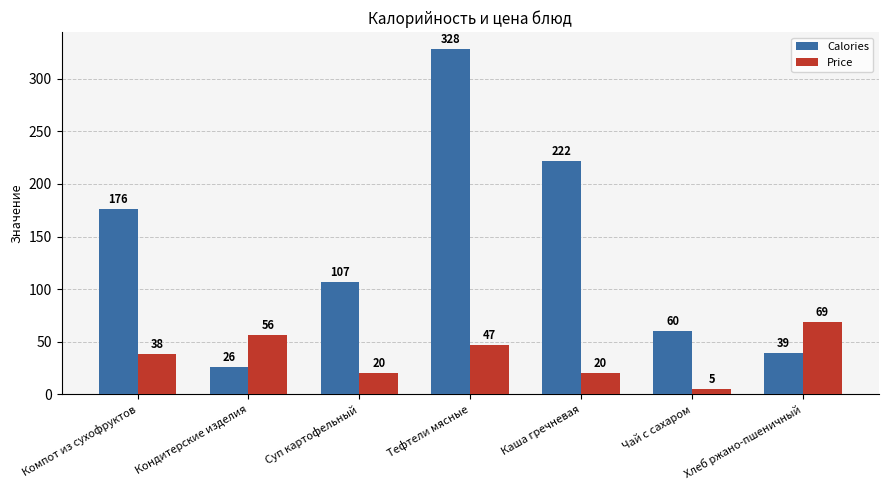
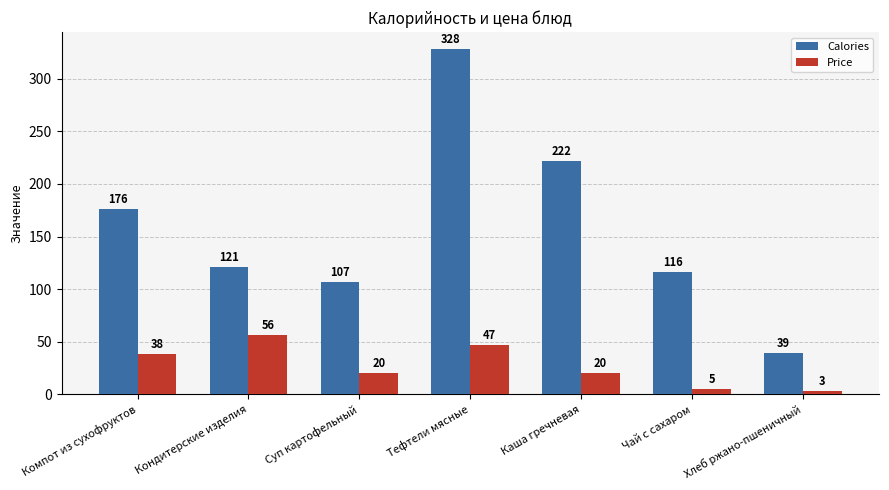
Calories, Кондитерские изделия: 26 -> 121
Calories, Чай с сахаром: 60 -> 116
Price, Хлеб ржано-пшеничный: 69 -> 3
